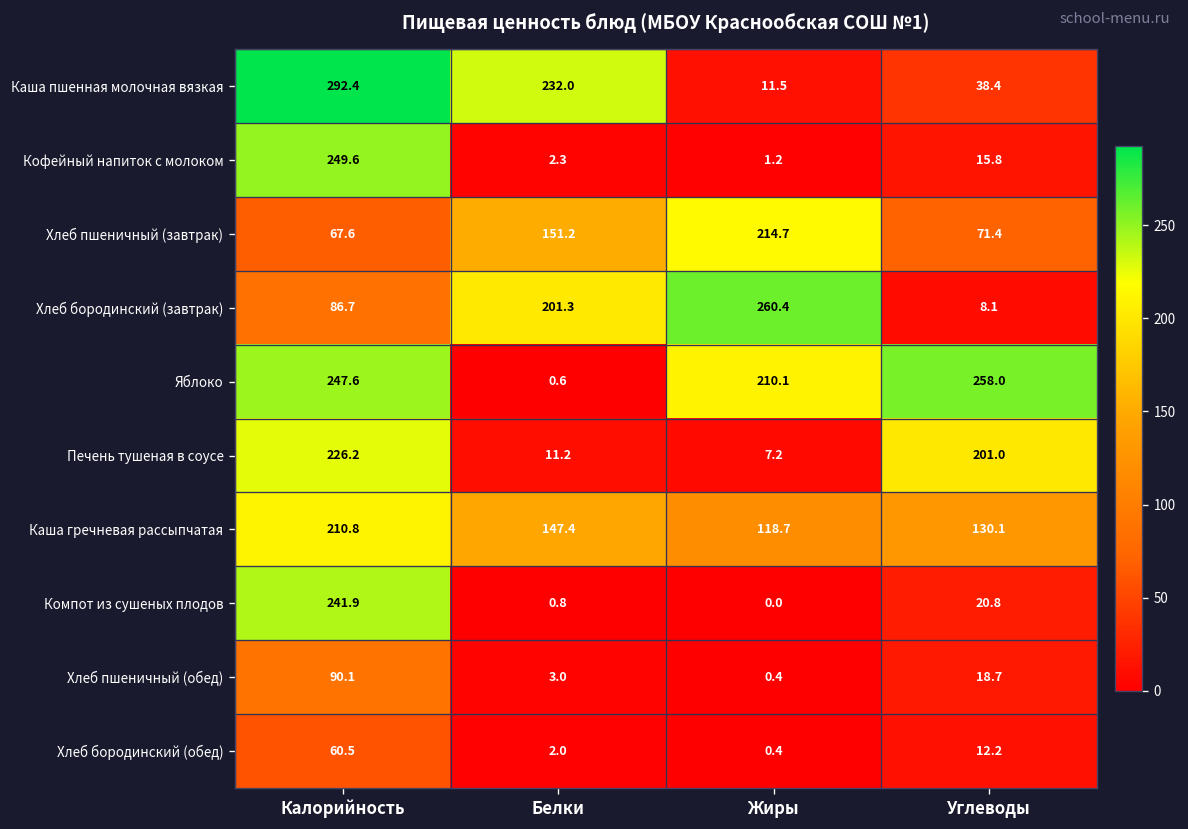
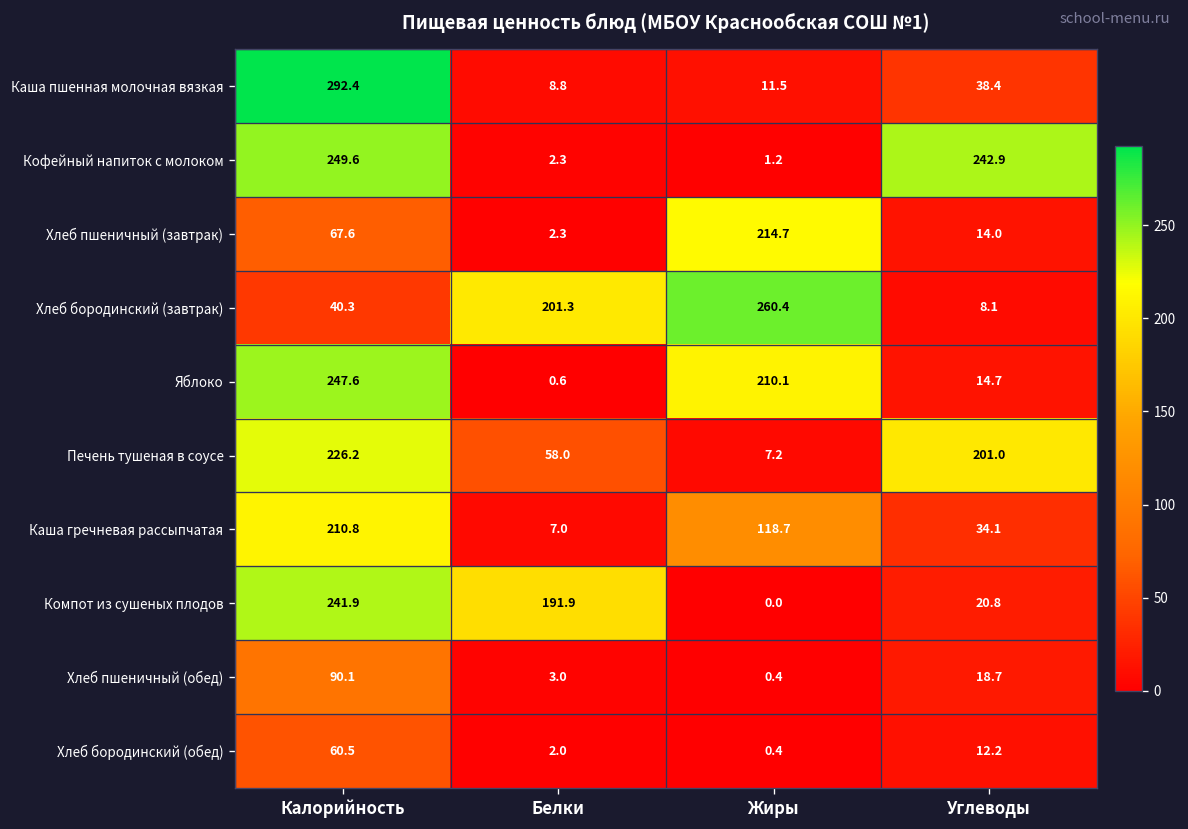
Каша пшенная молочная вязкая, Белки: 232.0 -> 8.8
Кофейный напиток с молоком, Углеводы: 15.8 -> 242.9
Хлеб пшеничный (завтрак), Белки: 151.2 -> 2.3
Хлеб пшеничный (завтрак), Углеводы: 71.4 -> 14.0
Хлеб бородинский (завтрак), Калорийность: 86.7 -> 40.3
Яблоко, Углеводы: 258.0 -> 14.7
Печень тушеная в соусе, Белки: 11.2 -> 58.0
Каша гречневая рассыпчатая, Белки: 147.4 -> 7.0
Каша гречневая рассыпчатая, Углеводы: 130.1 -> 34.1
Компот из сушеных плодов, Белки: 0.8 -> 191.9
